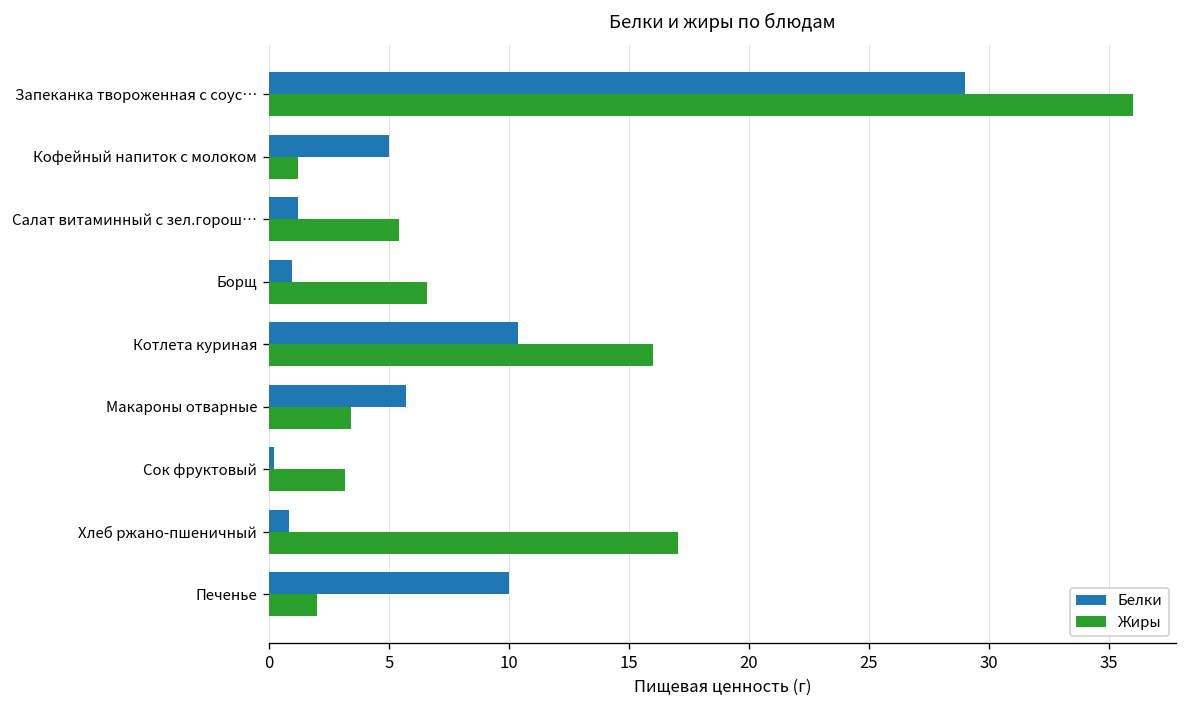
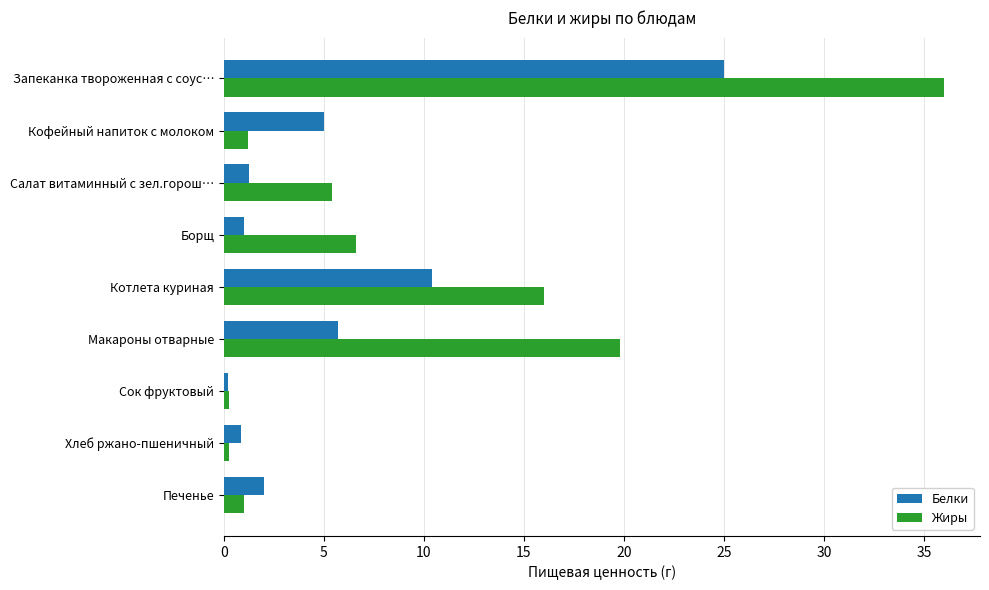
Белки, Запеканка твороженная с соус…: 29 -> 25
Жиры, Макароны отварные: 3.4 -> 19.8
Жиры, Сок фруктовый: 3.2 -> 0.3
Жиры, Хлеб ржано-пшеничный: 17.0 -> 0.2
Белки, Печенье: 10 -> 2
Жиры, Печенье: 2 -> 1
